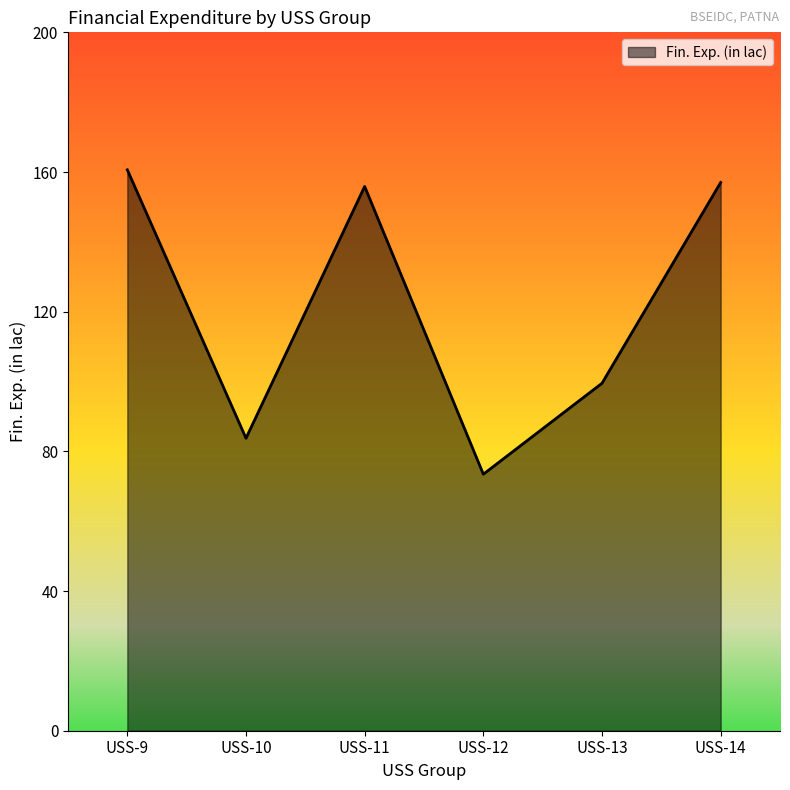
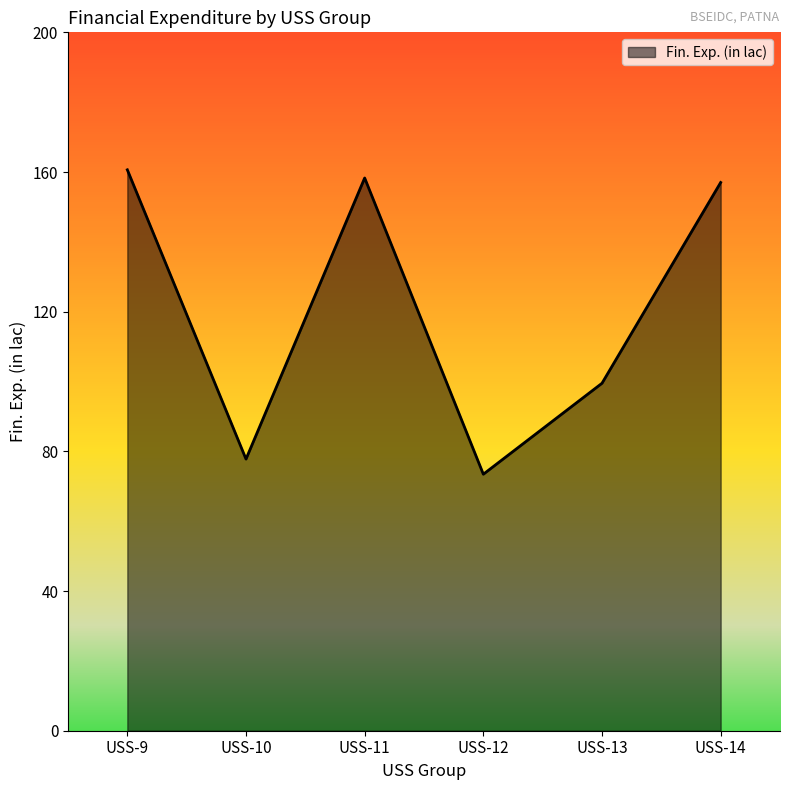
USS-10: 84 -> 78
USS-11: 156 -> 158
